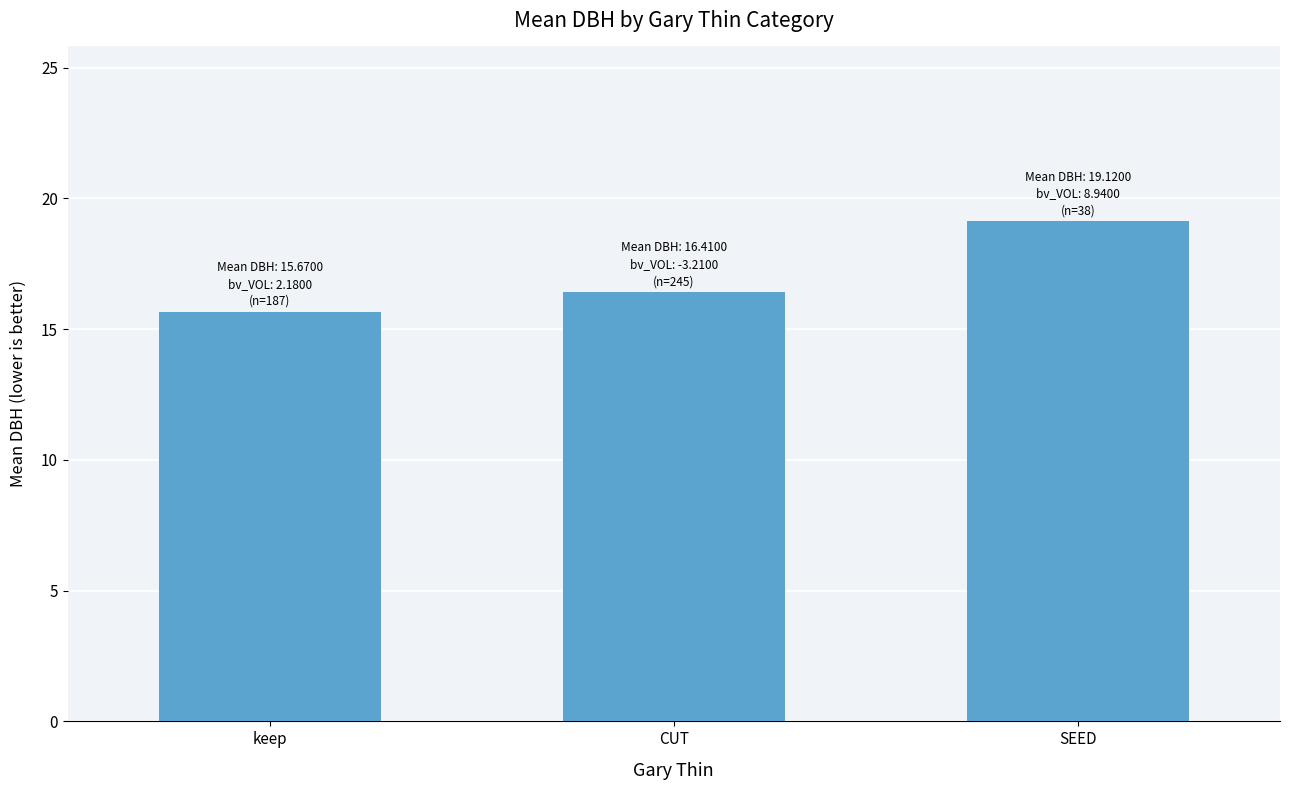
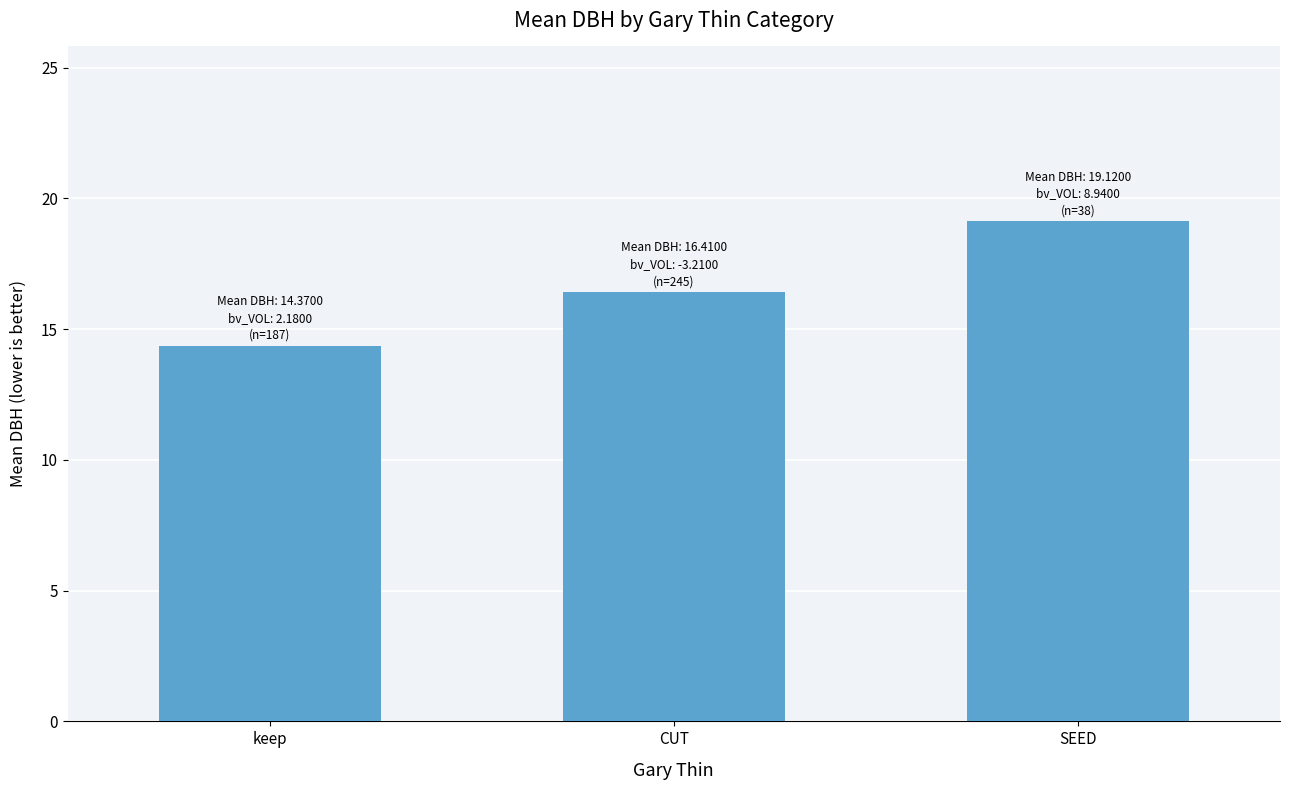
keep: 15.6700 -> 14.3700
